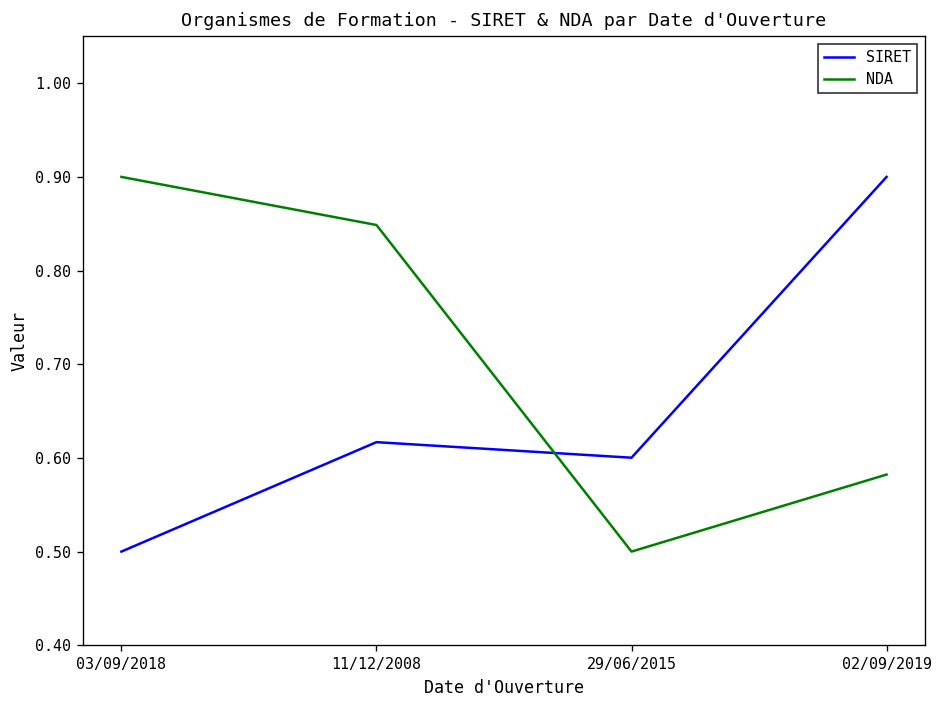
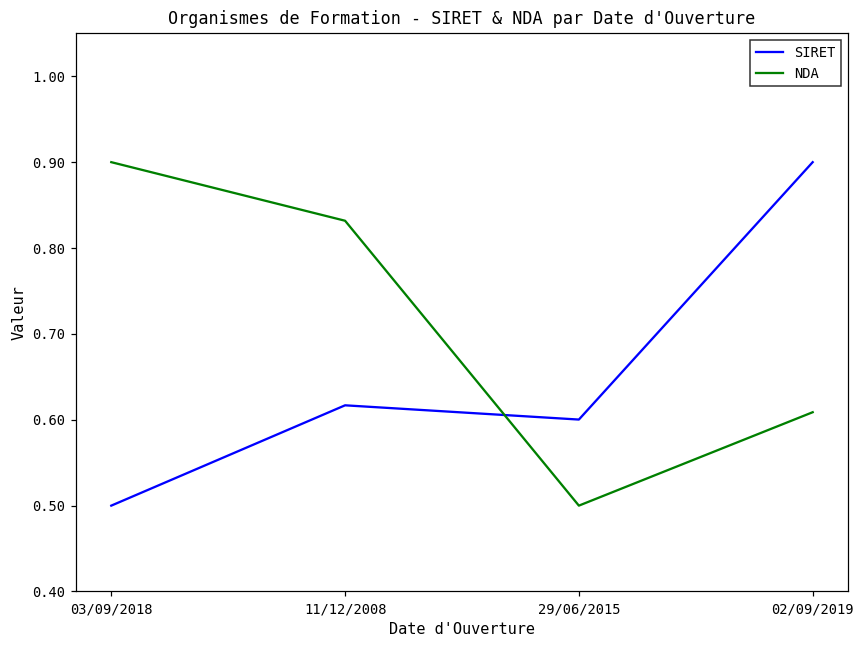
NDA, 11/12/2008: 0.85 -> 0.83
NDA, 02/09/2019: 0.58 -> 0.61
